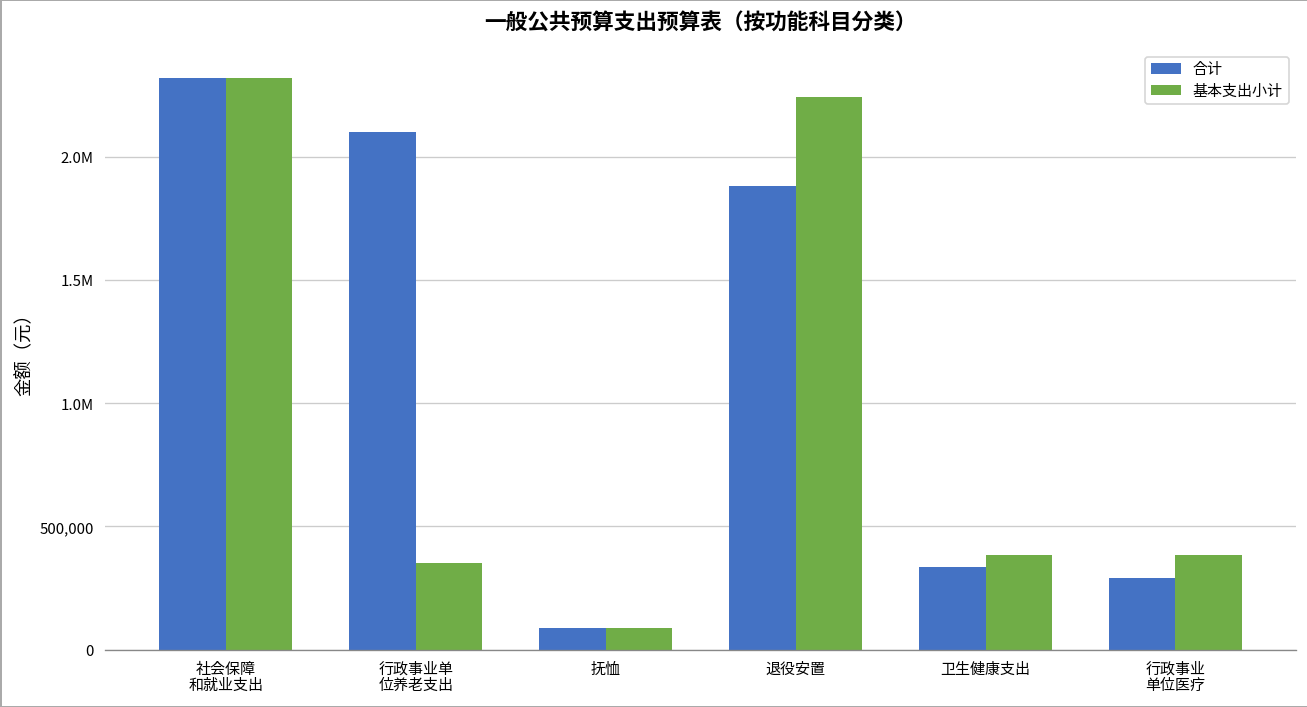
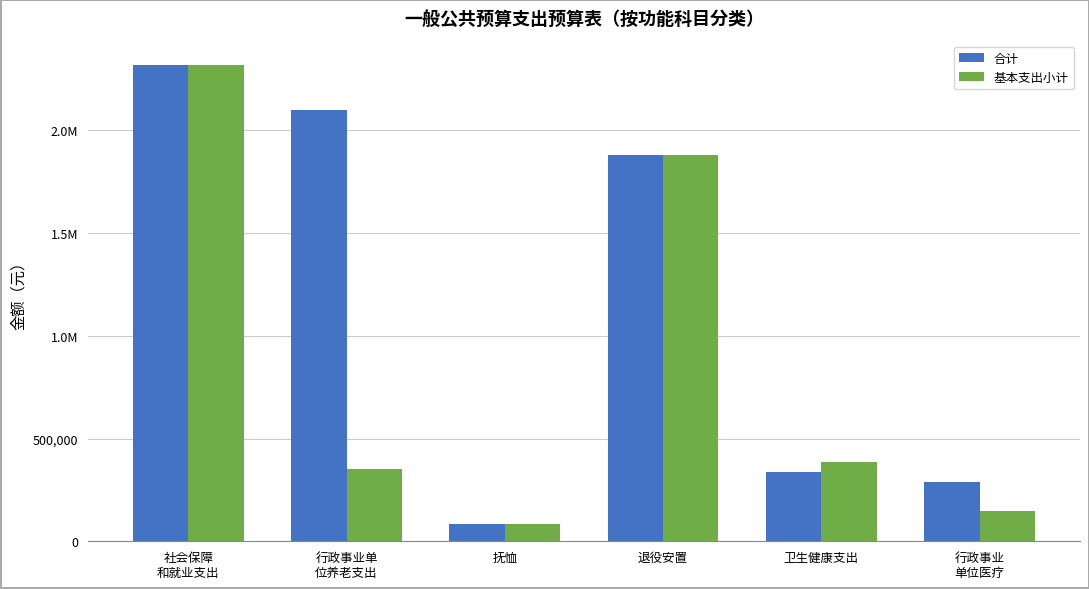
基本支出小计, 退役安置: 2,240,000 -> 1,880,000
基本支出小计, 行政事业 单位医疗: 390,000 -> 150,000
